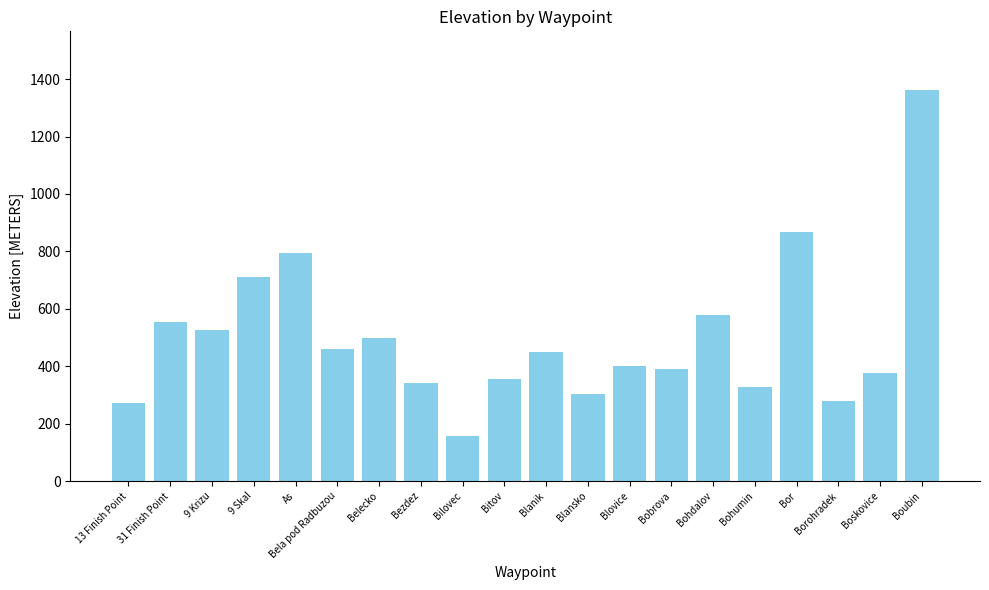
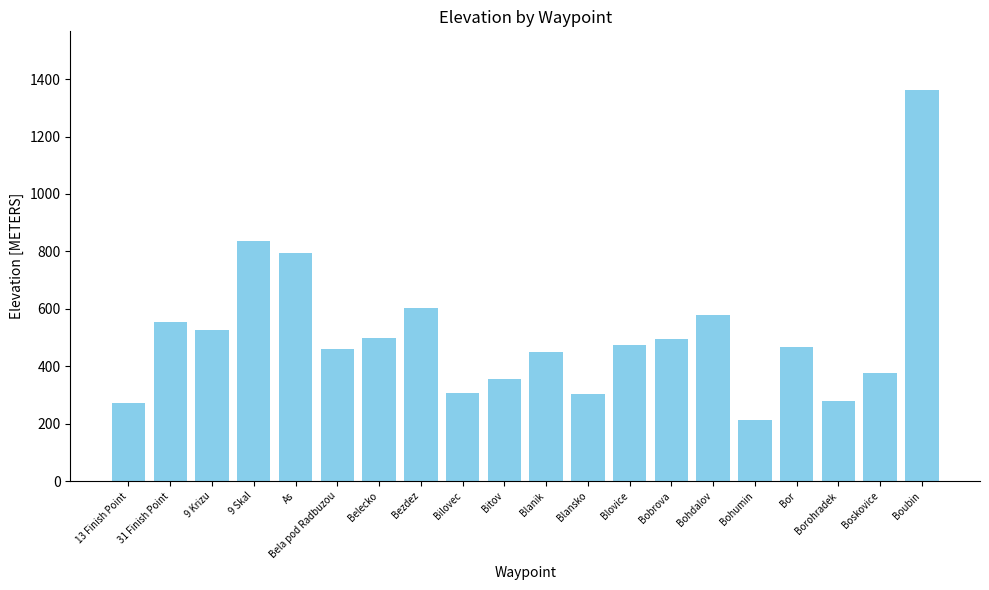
9 Skal: 710 -> 840
Bezdez: 340 -> 600
Bilovec: 160 -> 310
Blovice: 400 -> 470
Bobrova: 390 -> 500
Bohumin: 330 -> 210
Bor: 870 -> 470
